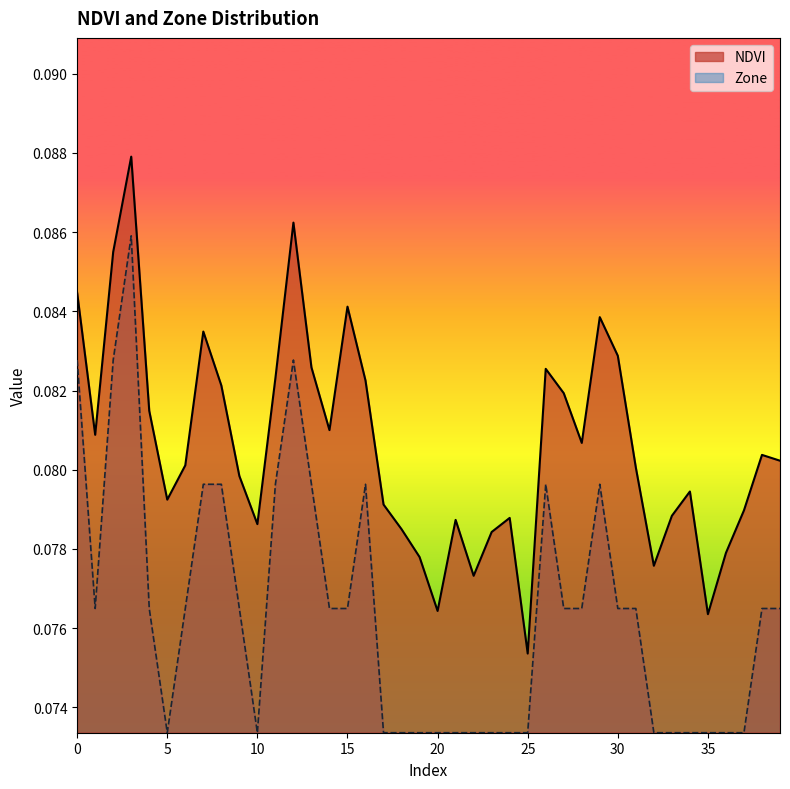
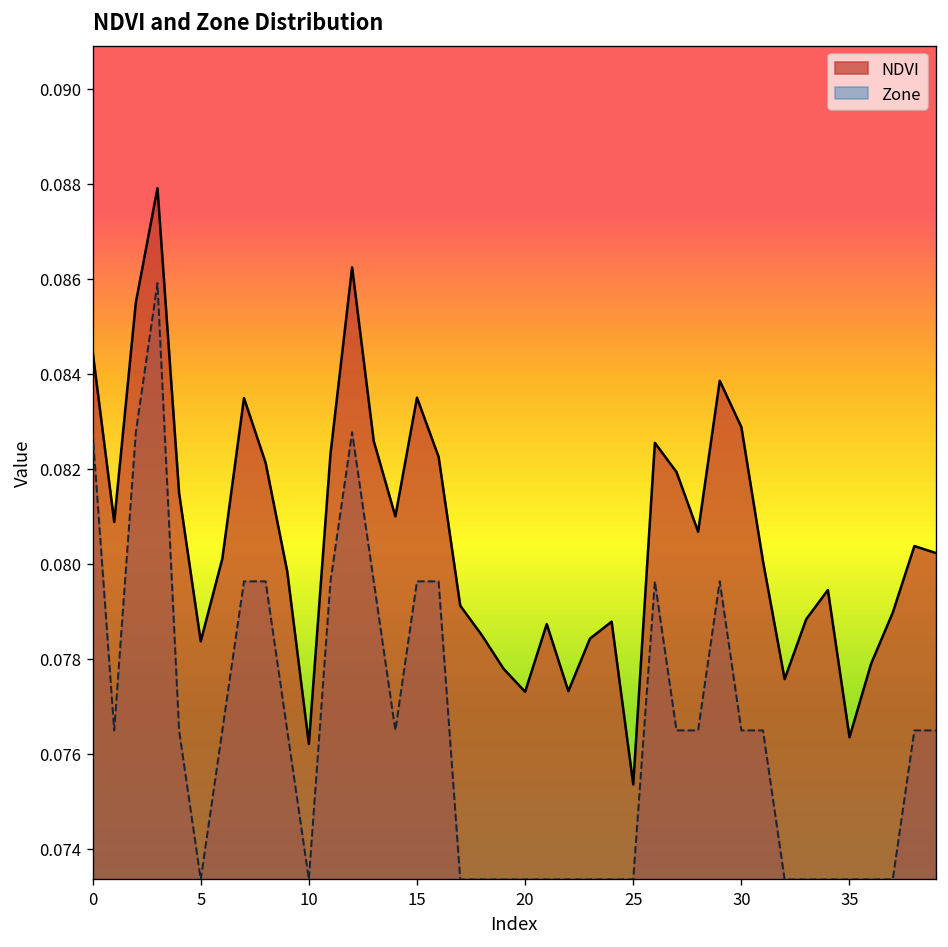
NDVI, 5: 0.0792 -> 0.0784
NDVI, 10: 0.0786 -> 0.0762
NDVI, 15: 0.0841 -> 0.0835
Zone, 15: 0.0765 -> 0.0796
NDVI, 20: 0.0764 -> 0.0773
